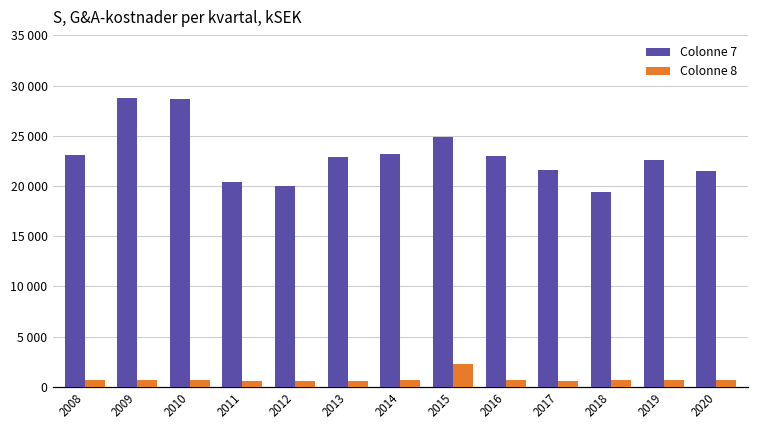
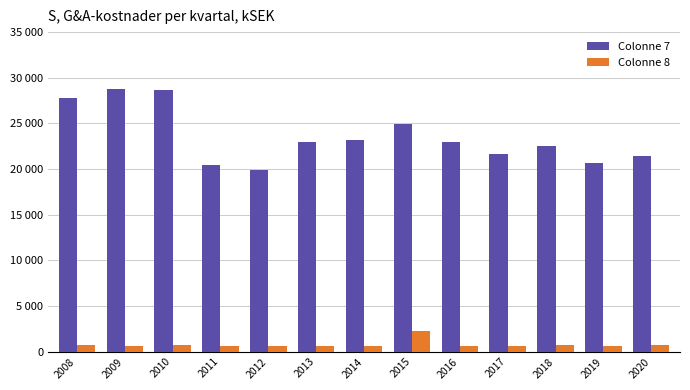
Colonne 7, 2008: 23000 -> 28000
Colonne 7, 2018: 19000 -> 22000
Colonne 7, 2019: 23000 -> 21000
